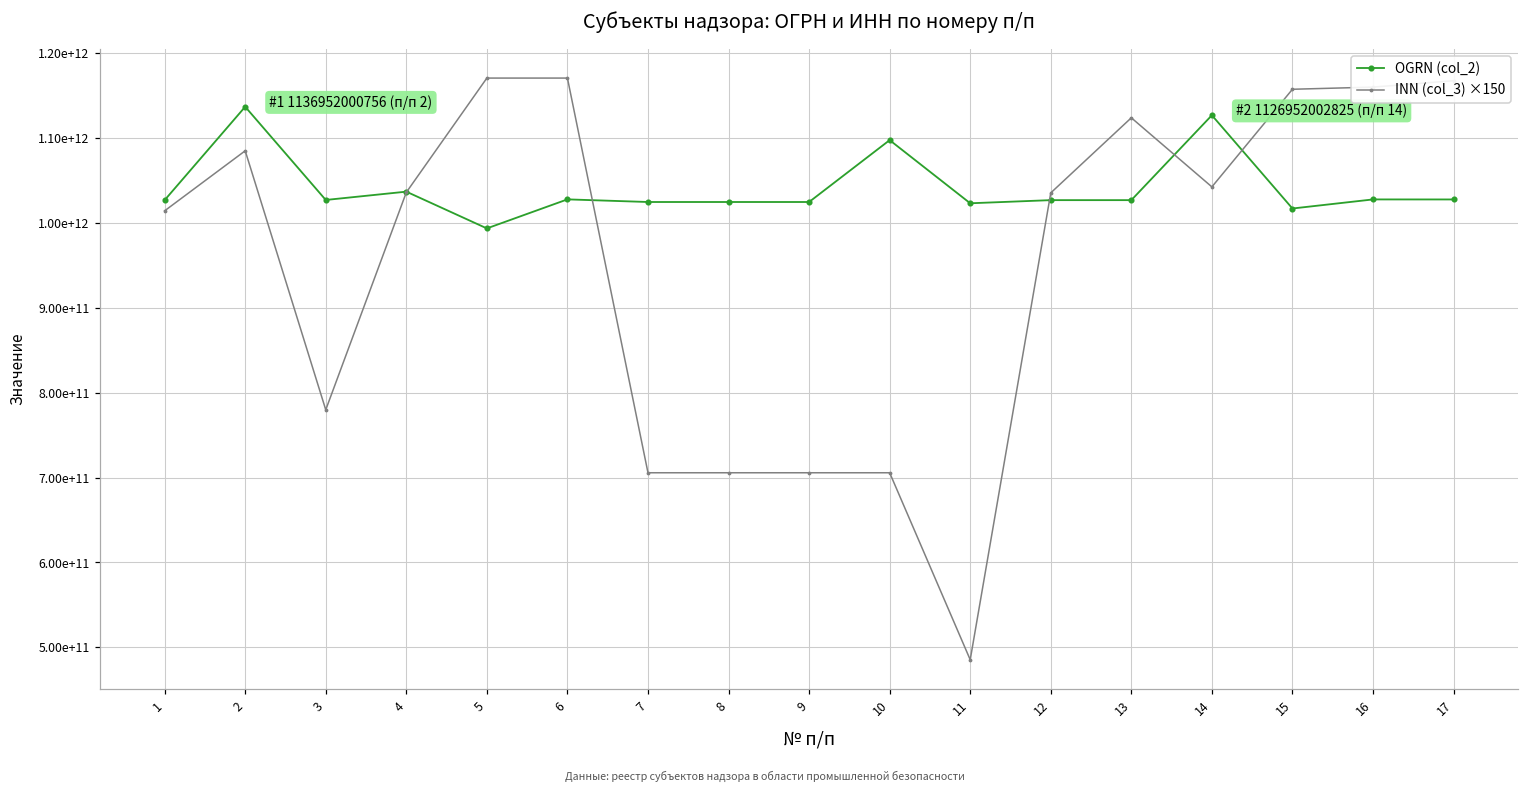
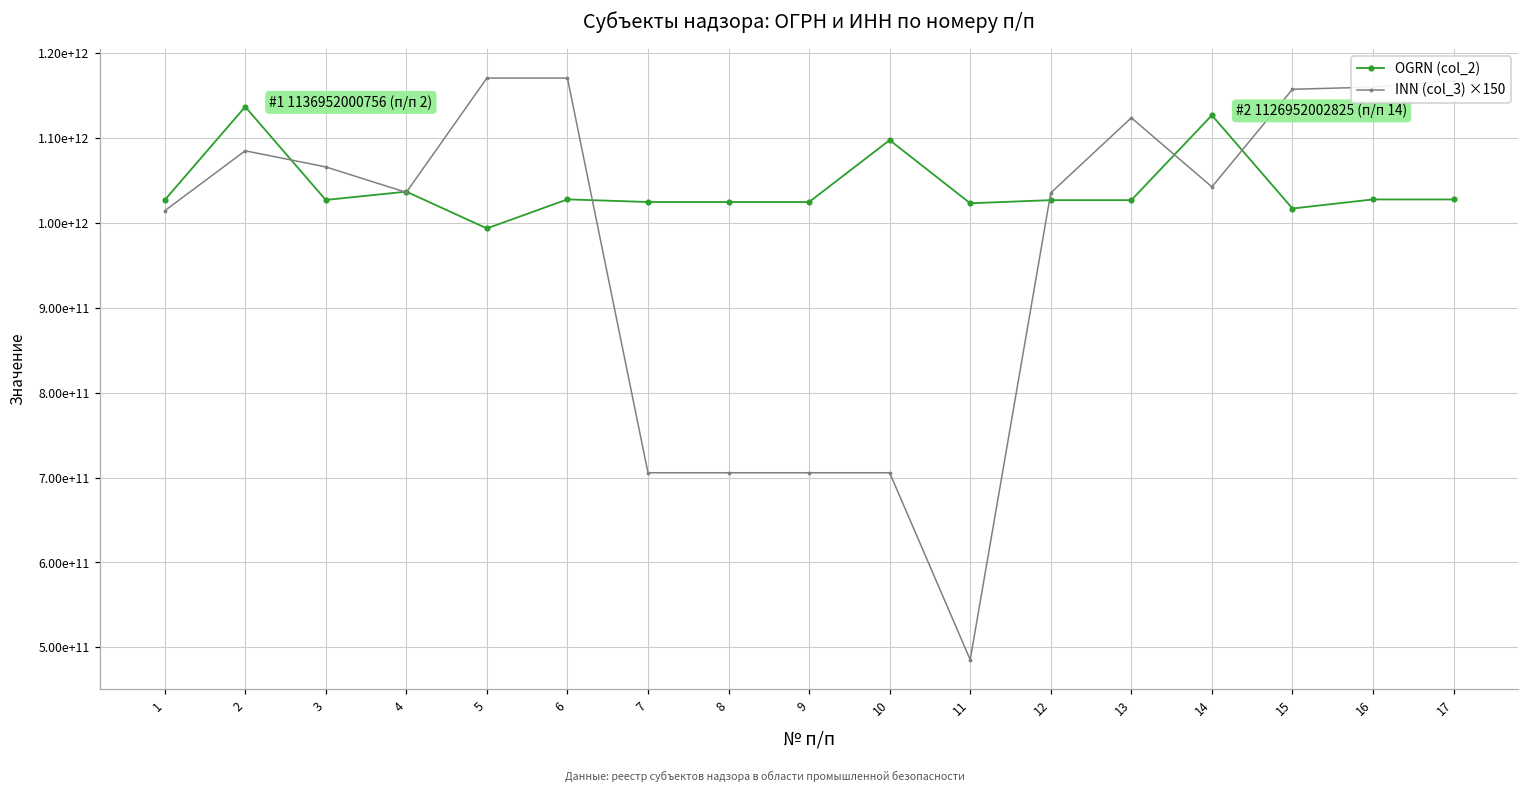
INN (col_3) ×150, 3: 780000000000 -> 1070000000000
